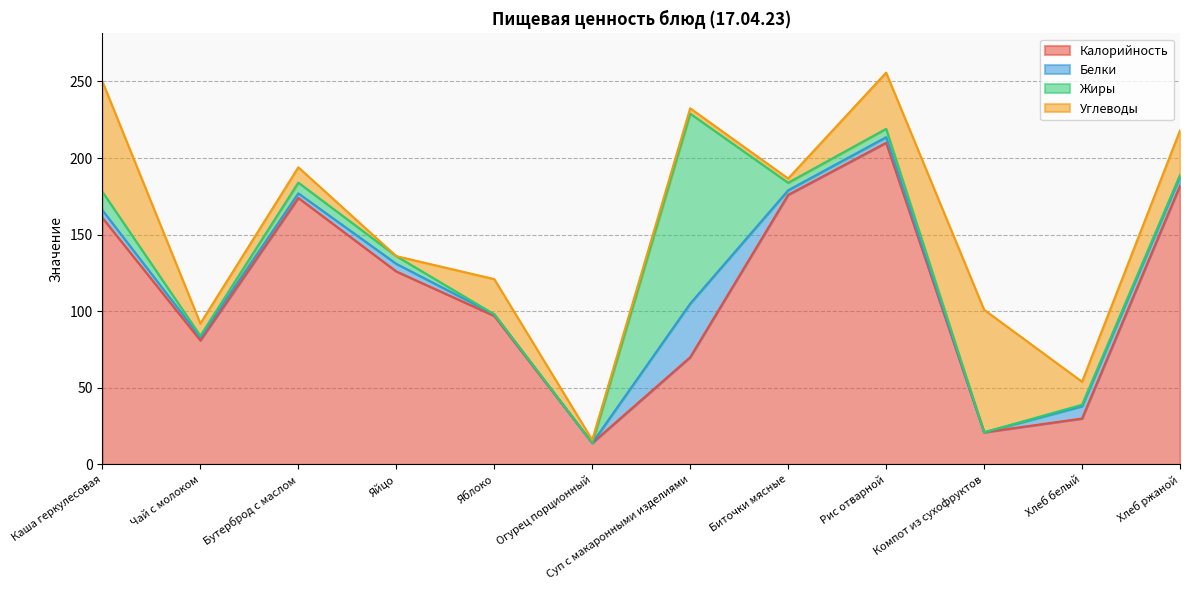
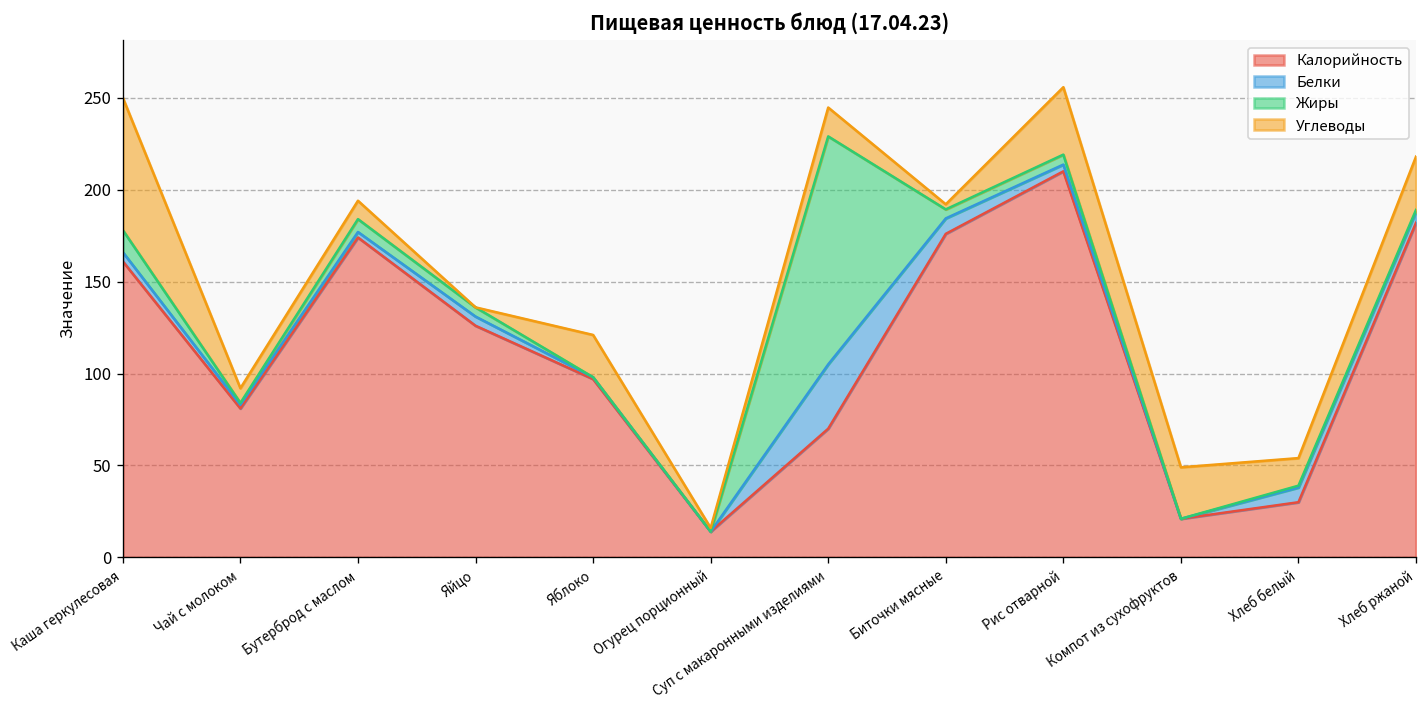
Углеводы, Суп с макаронными изделиями: 4 -> 16
Белки, Биточки мясные: 3 -> 8
Углеводы, Компот из сухофруктов: 80 -> 28
